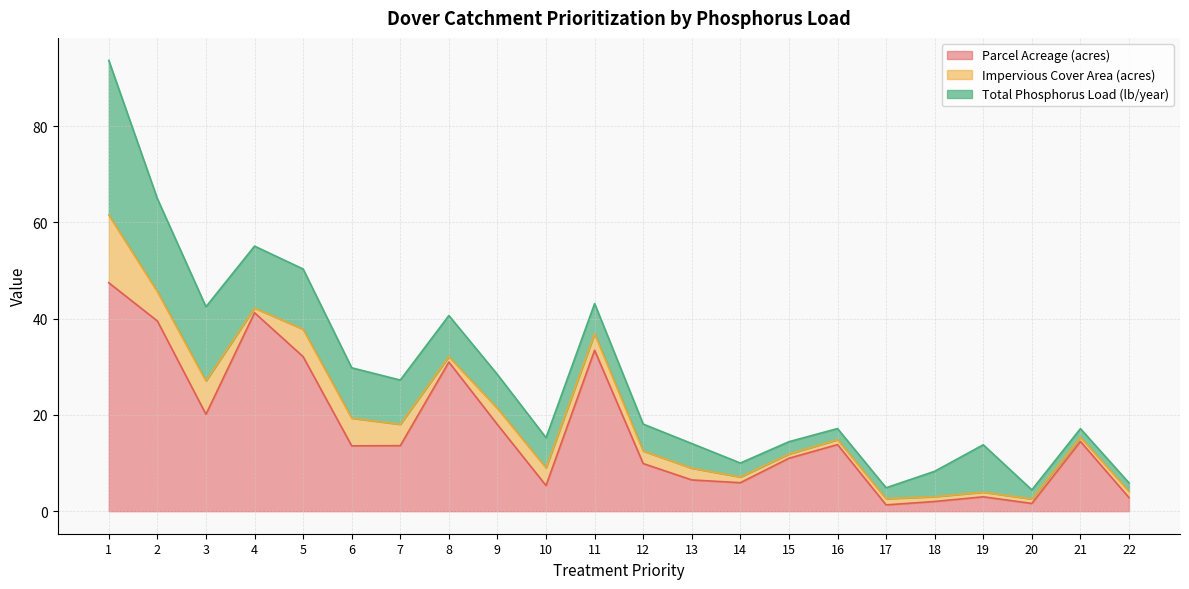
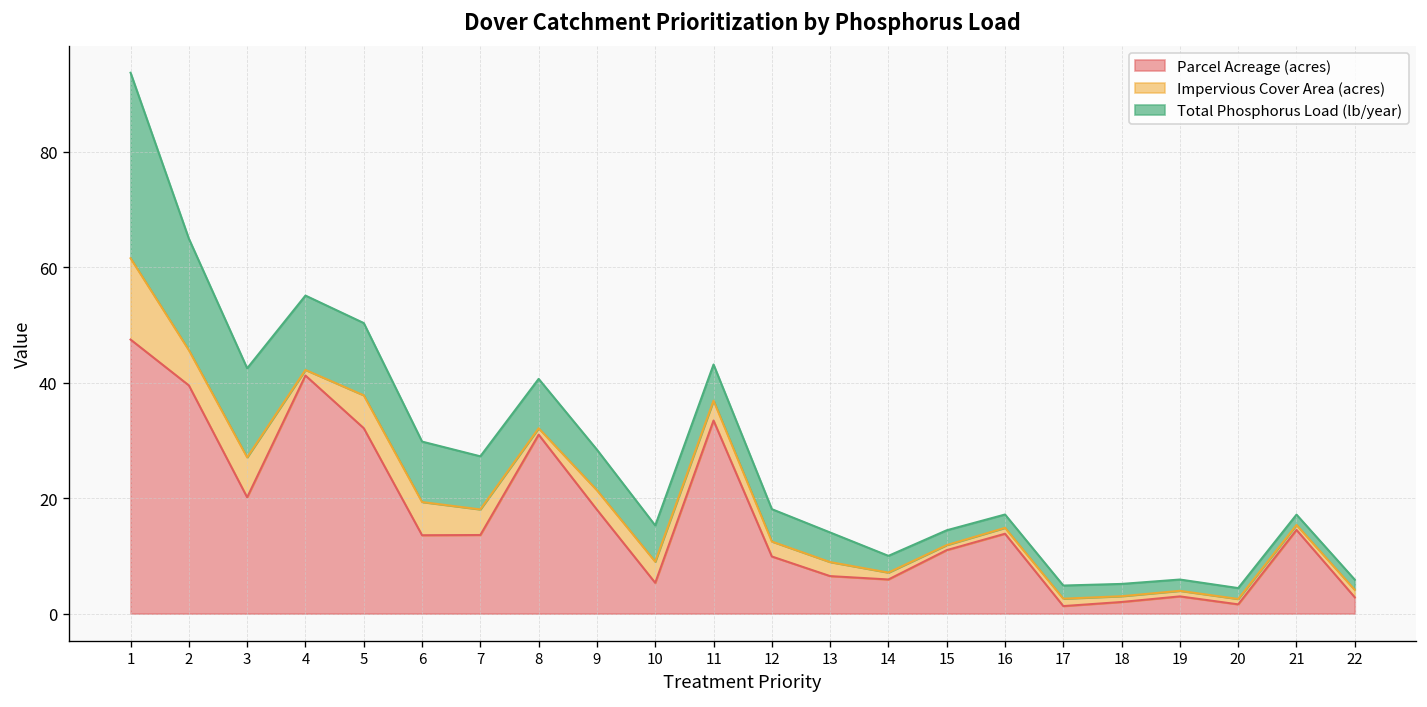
Total Phosphorus Load (lb/year), 18: 5 -> 2
Total Phosphorus Load (lb/year), 19: 10 -> 2
